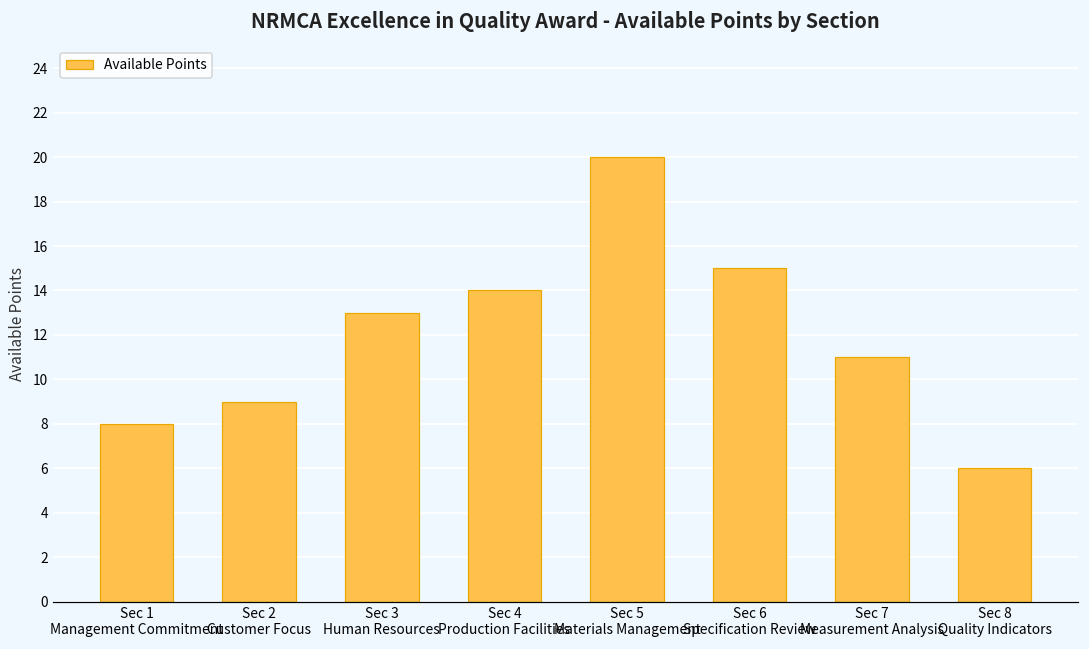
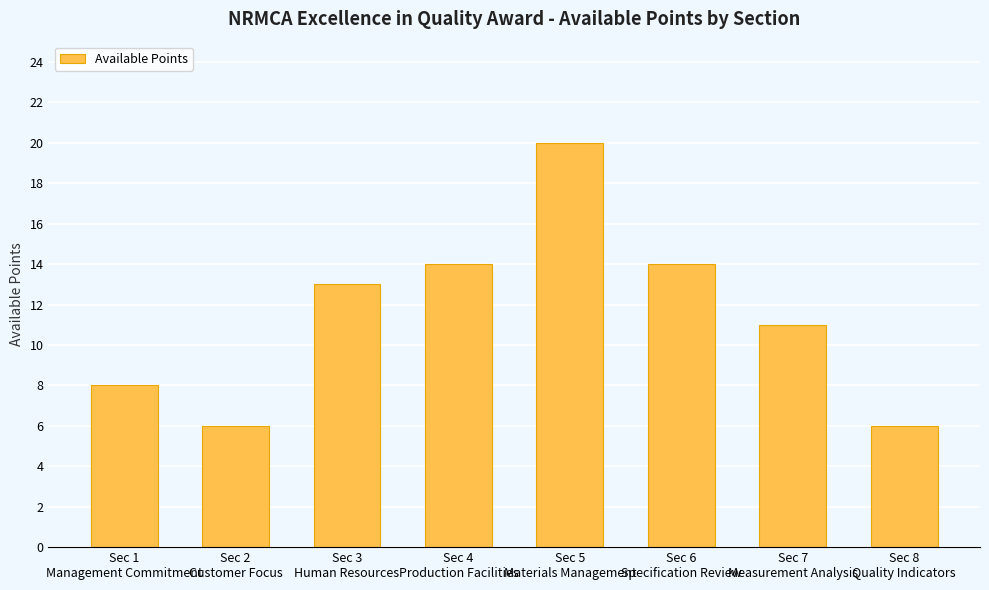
Sec 2 Customer Focus: 9 -> 6
Sec 6 Specification Review: 15 -> 14
